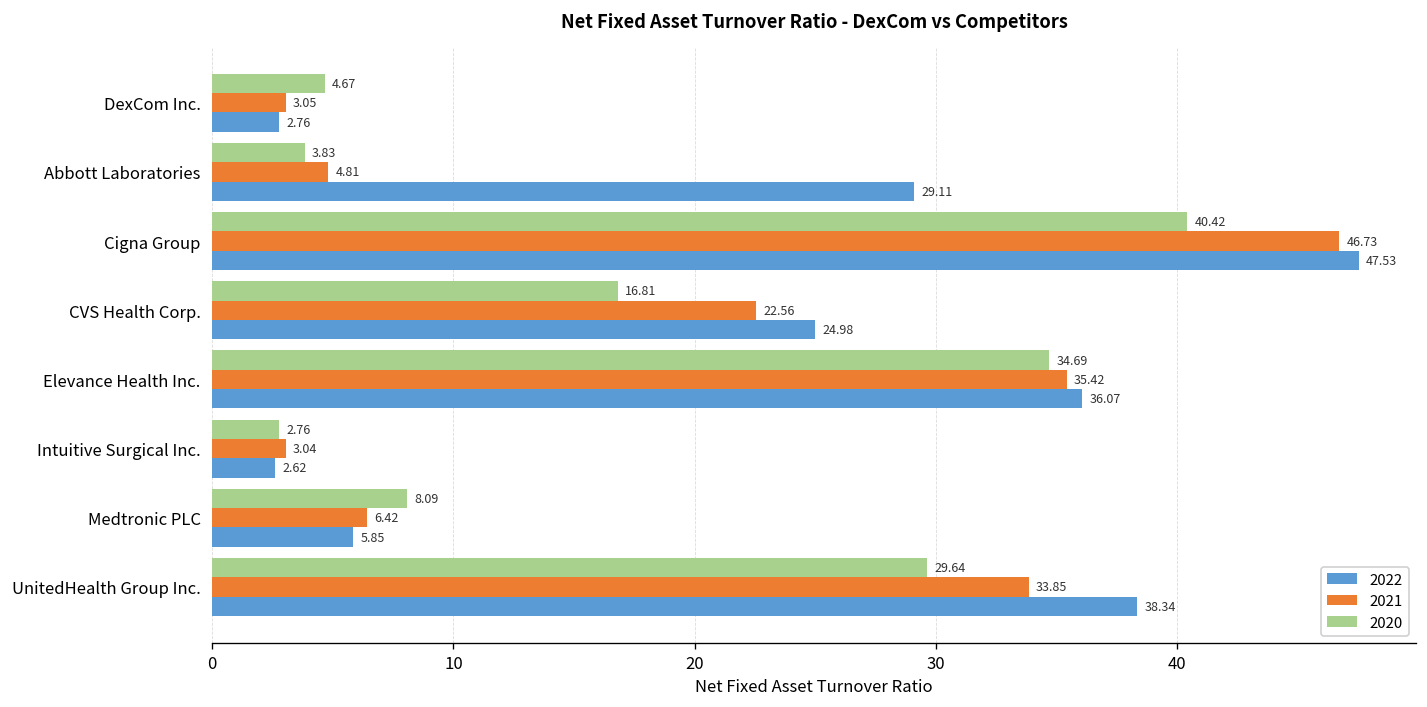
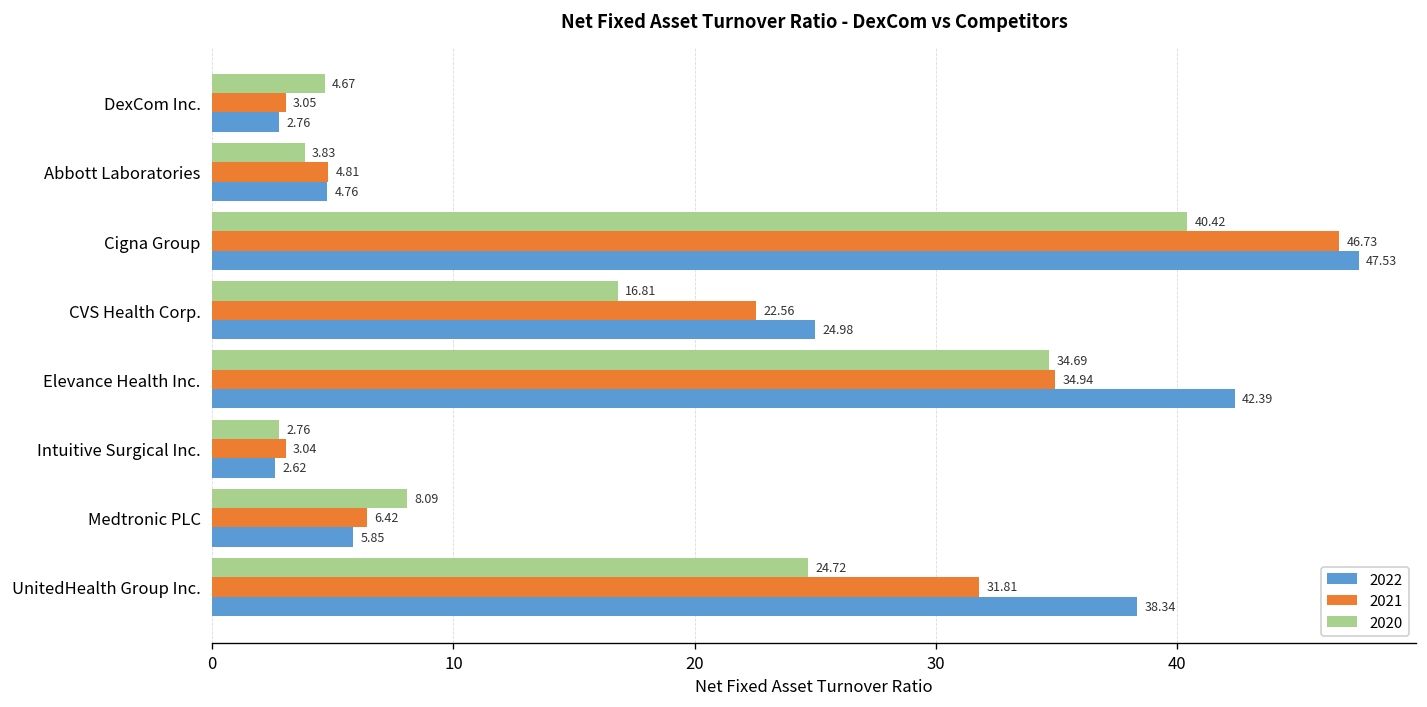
2022, Abbott Laboratories: 29.11 -> 4.76
2021, Elevance Health Inc.: 35.42 -> 34.94
2022, Elevance Health Inc.: 36.07 -> 42.39
2020, UnitedHealth Group Inc.: 29.64 -> 24.72
2021, UnitedHealth Group Inc.: 33.85 -> 31.81
